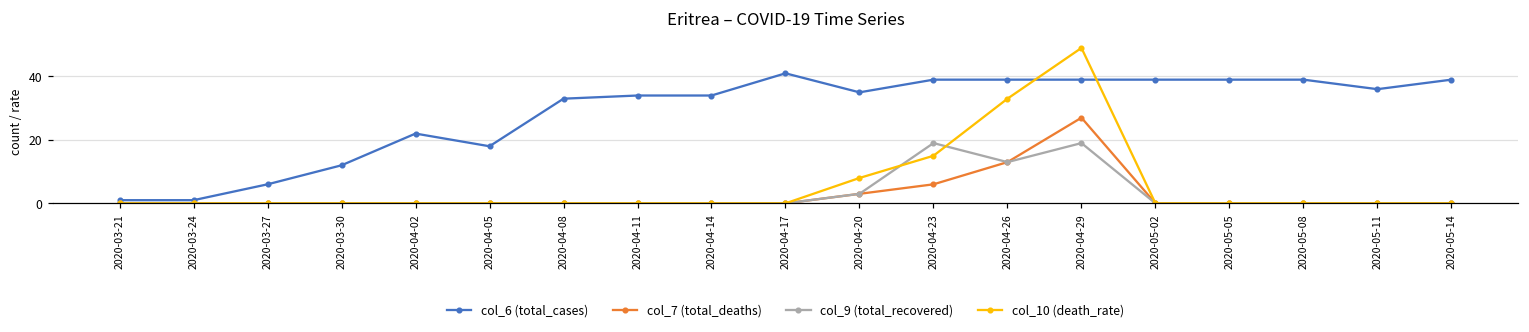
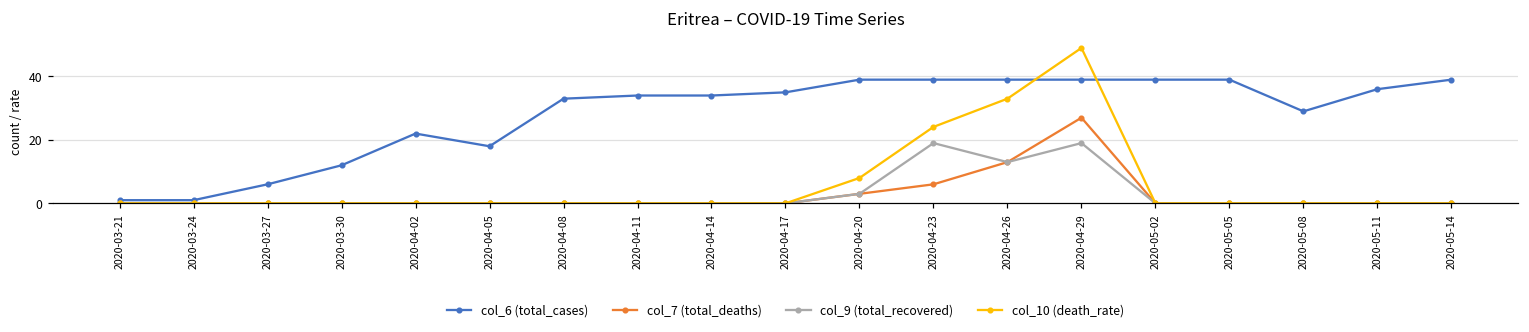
col_6 (total_cases), 2020-04-17: 41 -> 35
col_6 (total_cases), 2020-04-20: 35 -> 39
col_10 (death_rate), 2020-04-23: 15 -> 24
col_6 (total_cases), 2020-05-08: 39 -> 29
